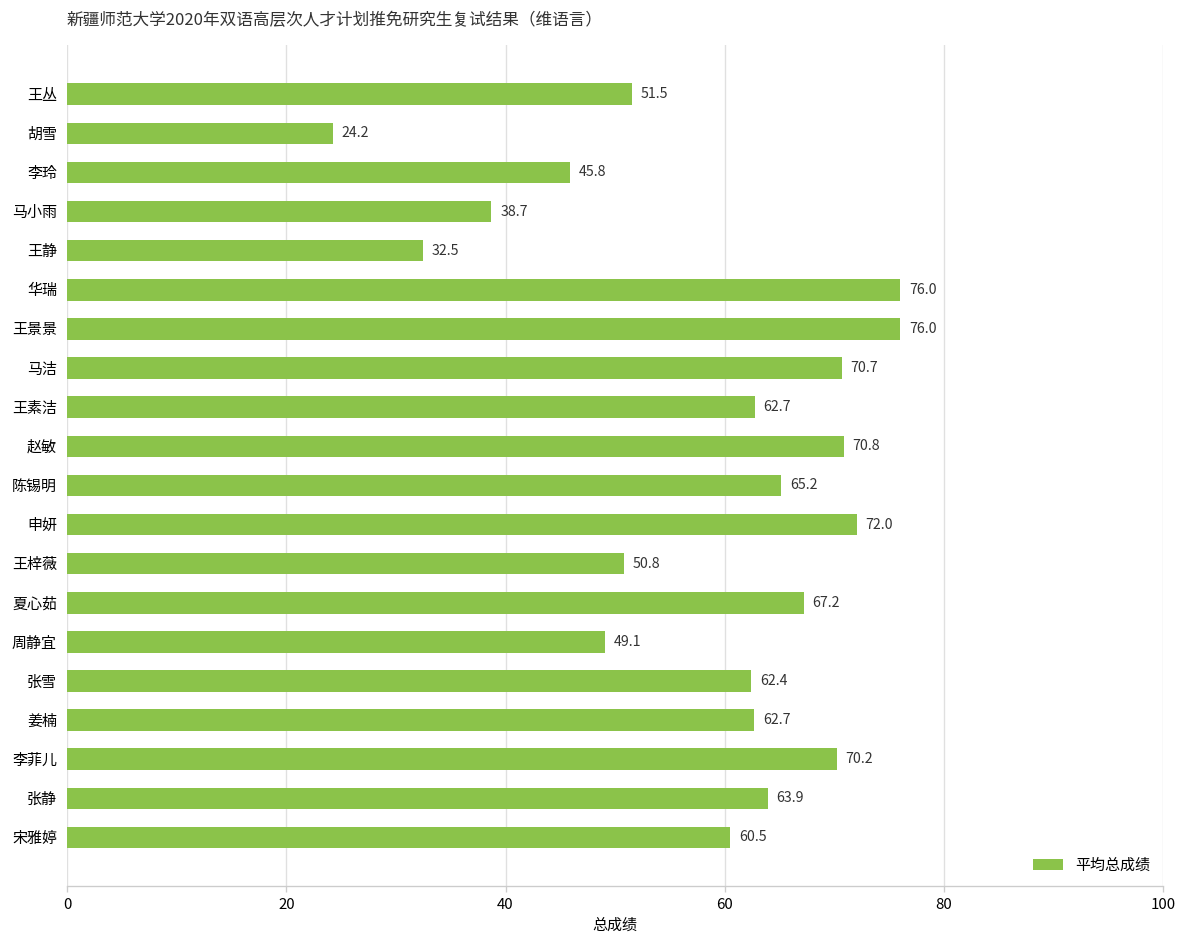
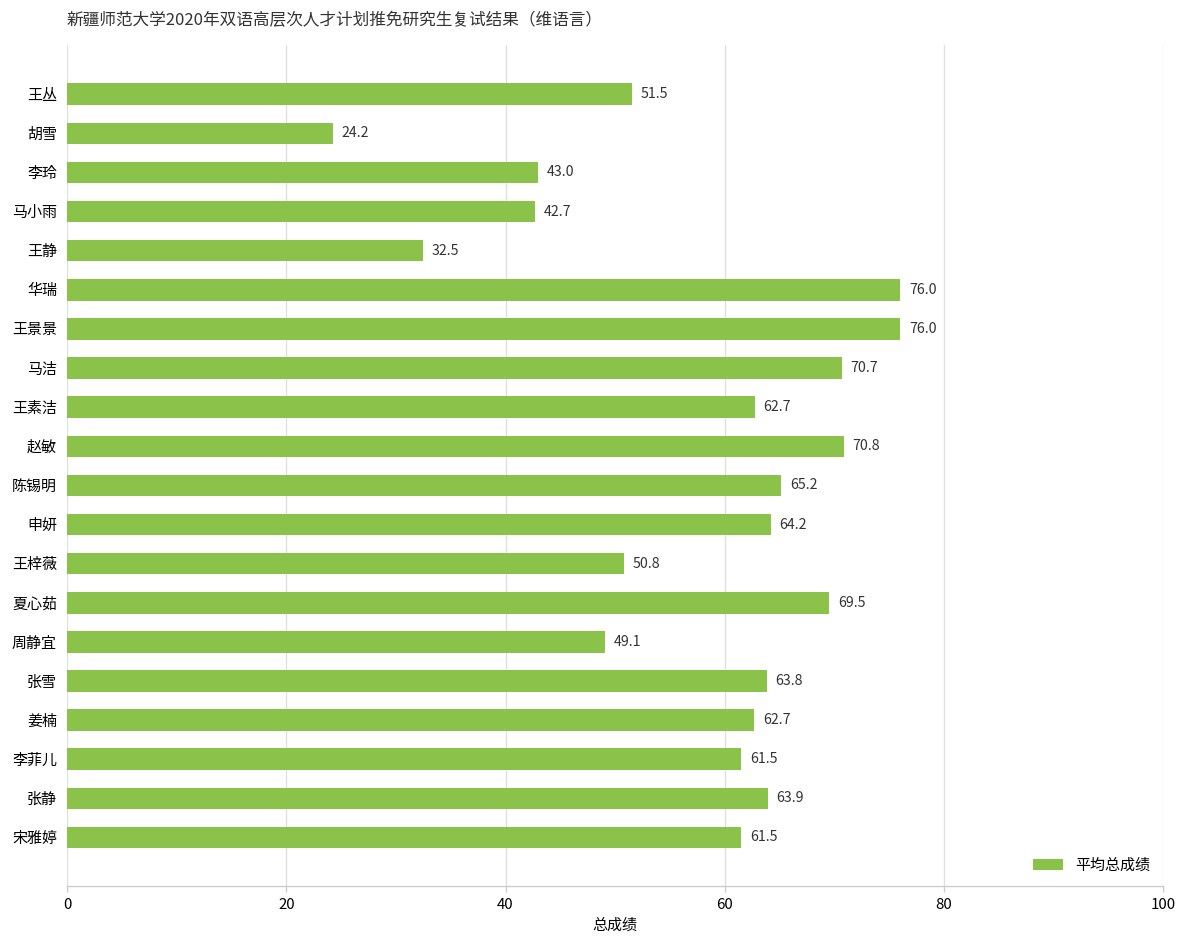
李玲: 45.8 -> 43.0
马小雨: 38.7 -> 42.7
申妍: 72.0 -> 64.2
夏心茹: 67.2 -> 69.5
张雪: 62.4 -> 63.8
李菲儿: 70.2 -> 61.5
宋雅婷: 60.5 -> 61.5
